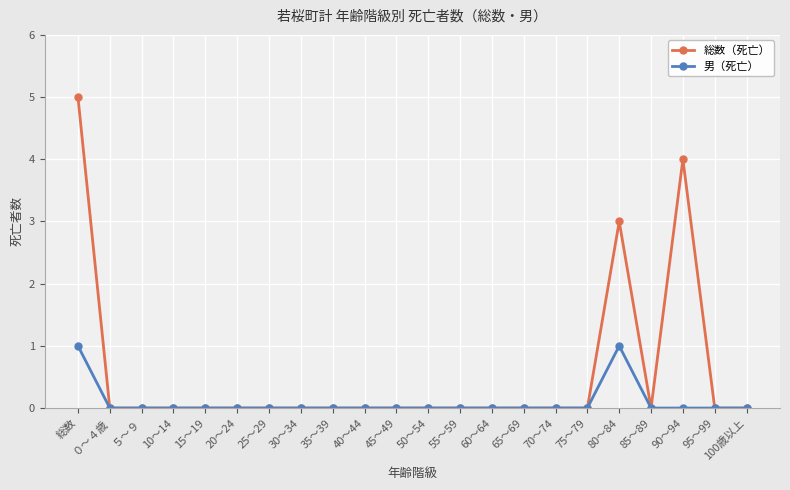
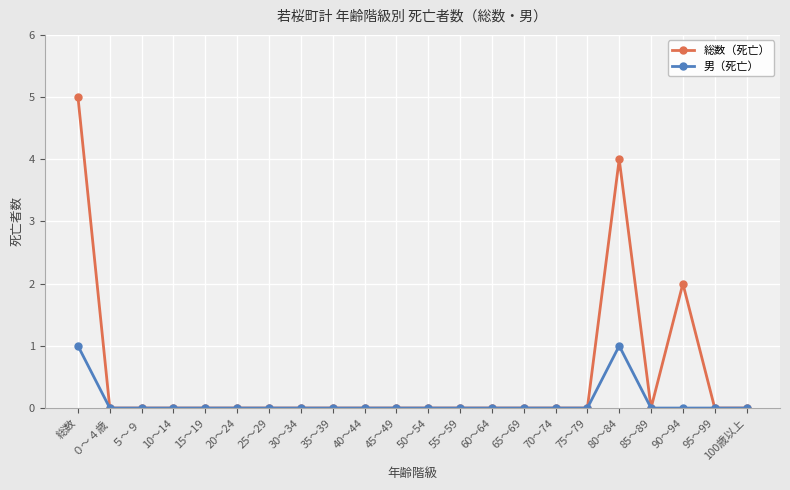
総数（死亡）, 80～84: 3 -> 4
総数（死亡）, 90～94: 4 -> 2
